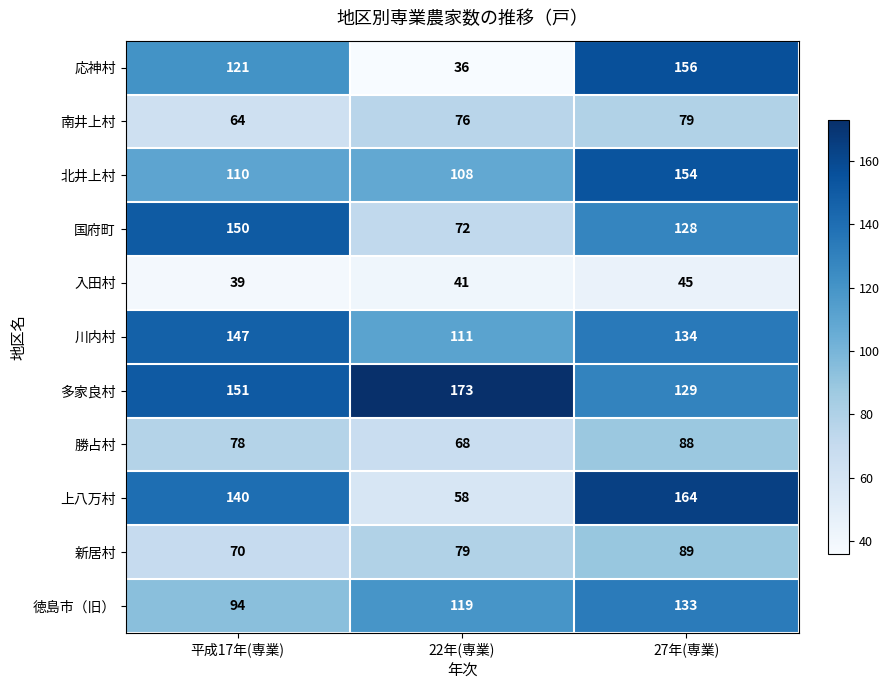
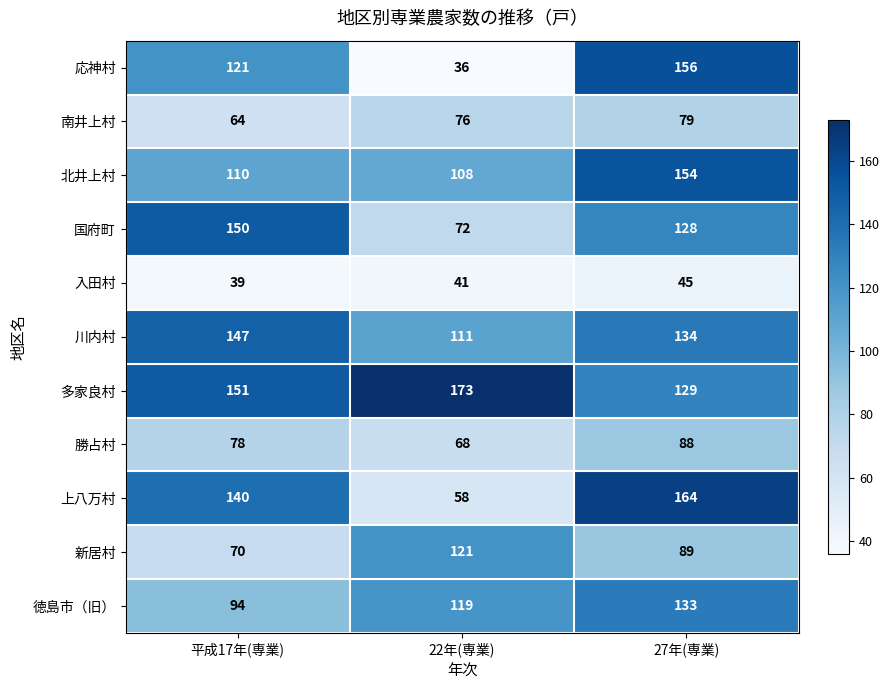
新居村, 22年(専業): 79 -> 121
